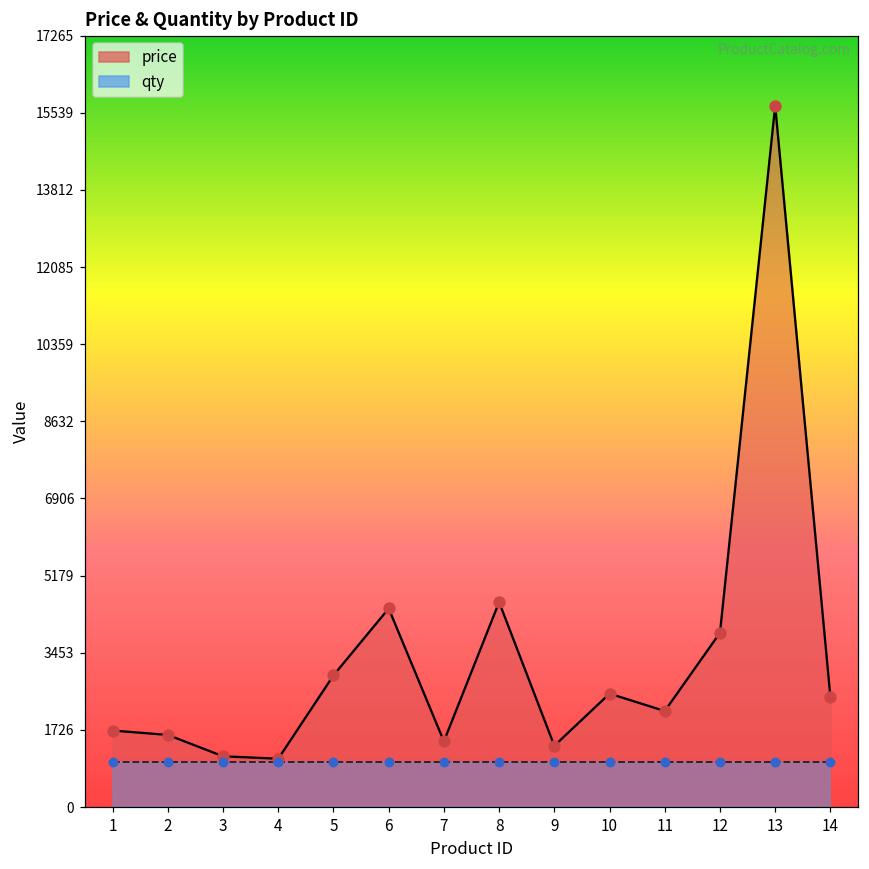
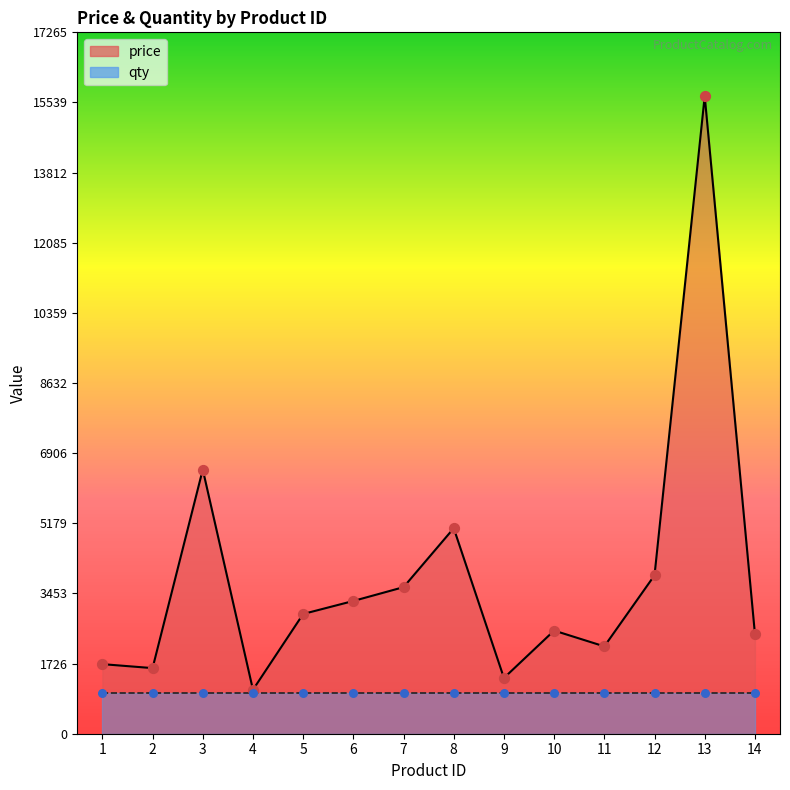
price, 3: 1100 -> 6500
price, 6: 4400 -> 3300
price, 7: 1500 -> 3600
price, 8: 4600 -> 5100
